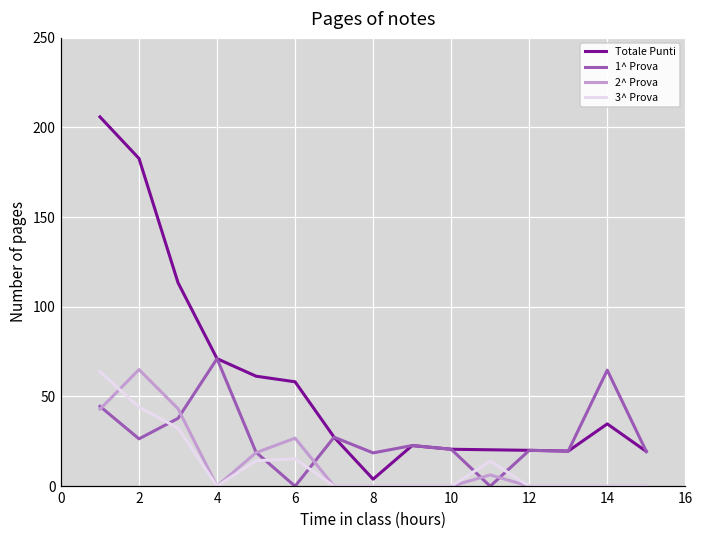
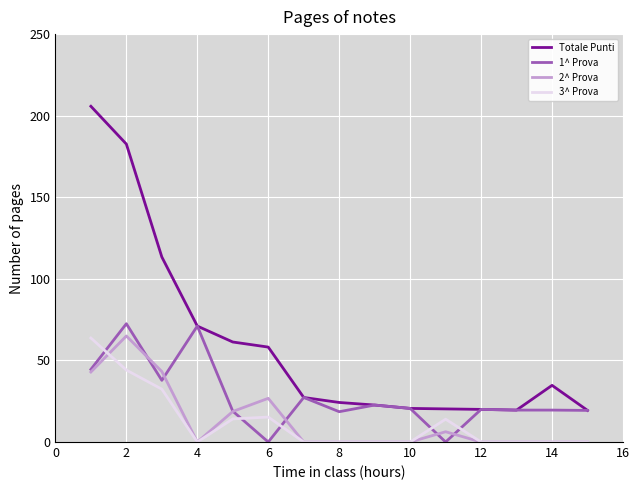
1^ Prova, 2: 26 -> 73
Totale Punti, 8: 4 -> 24
1^ Prova, 14: 65 -> 20
